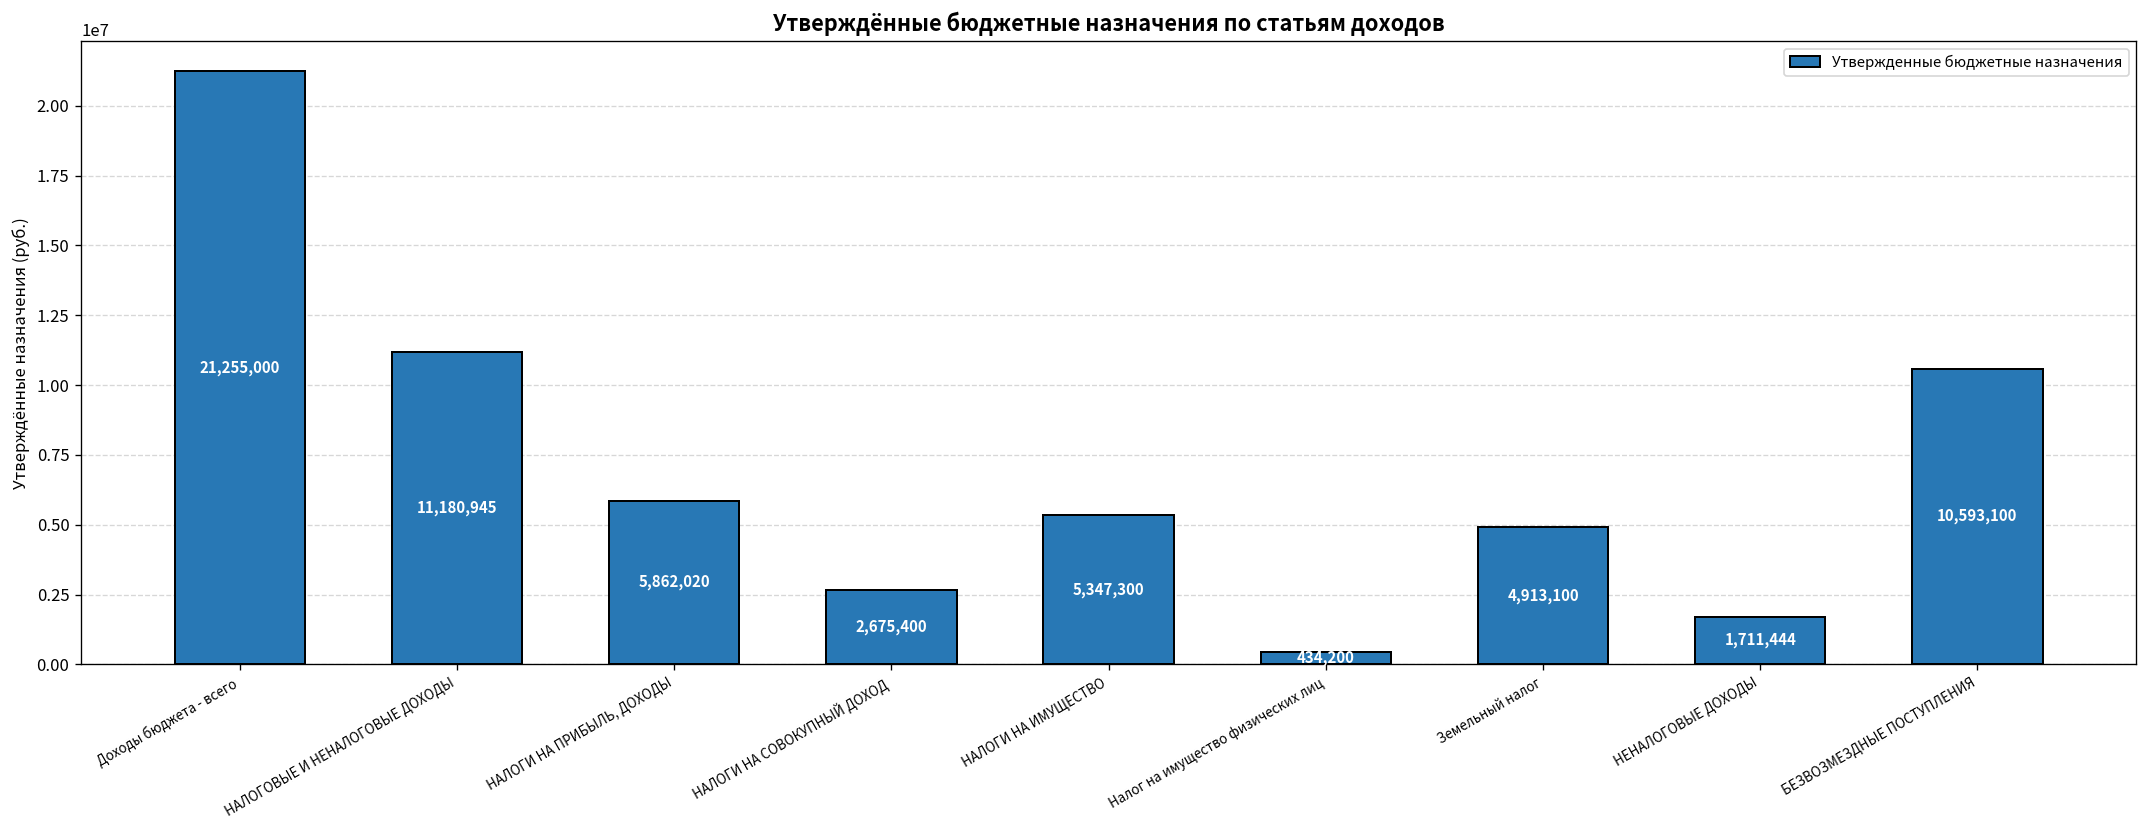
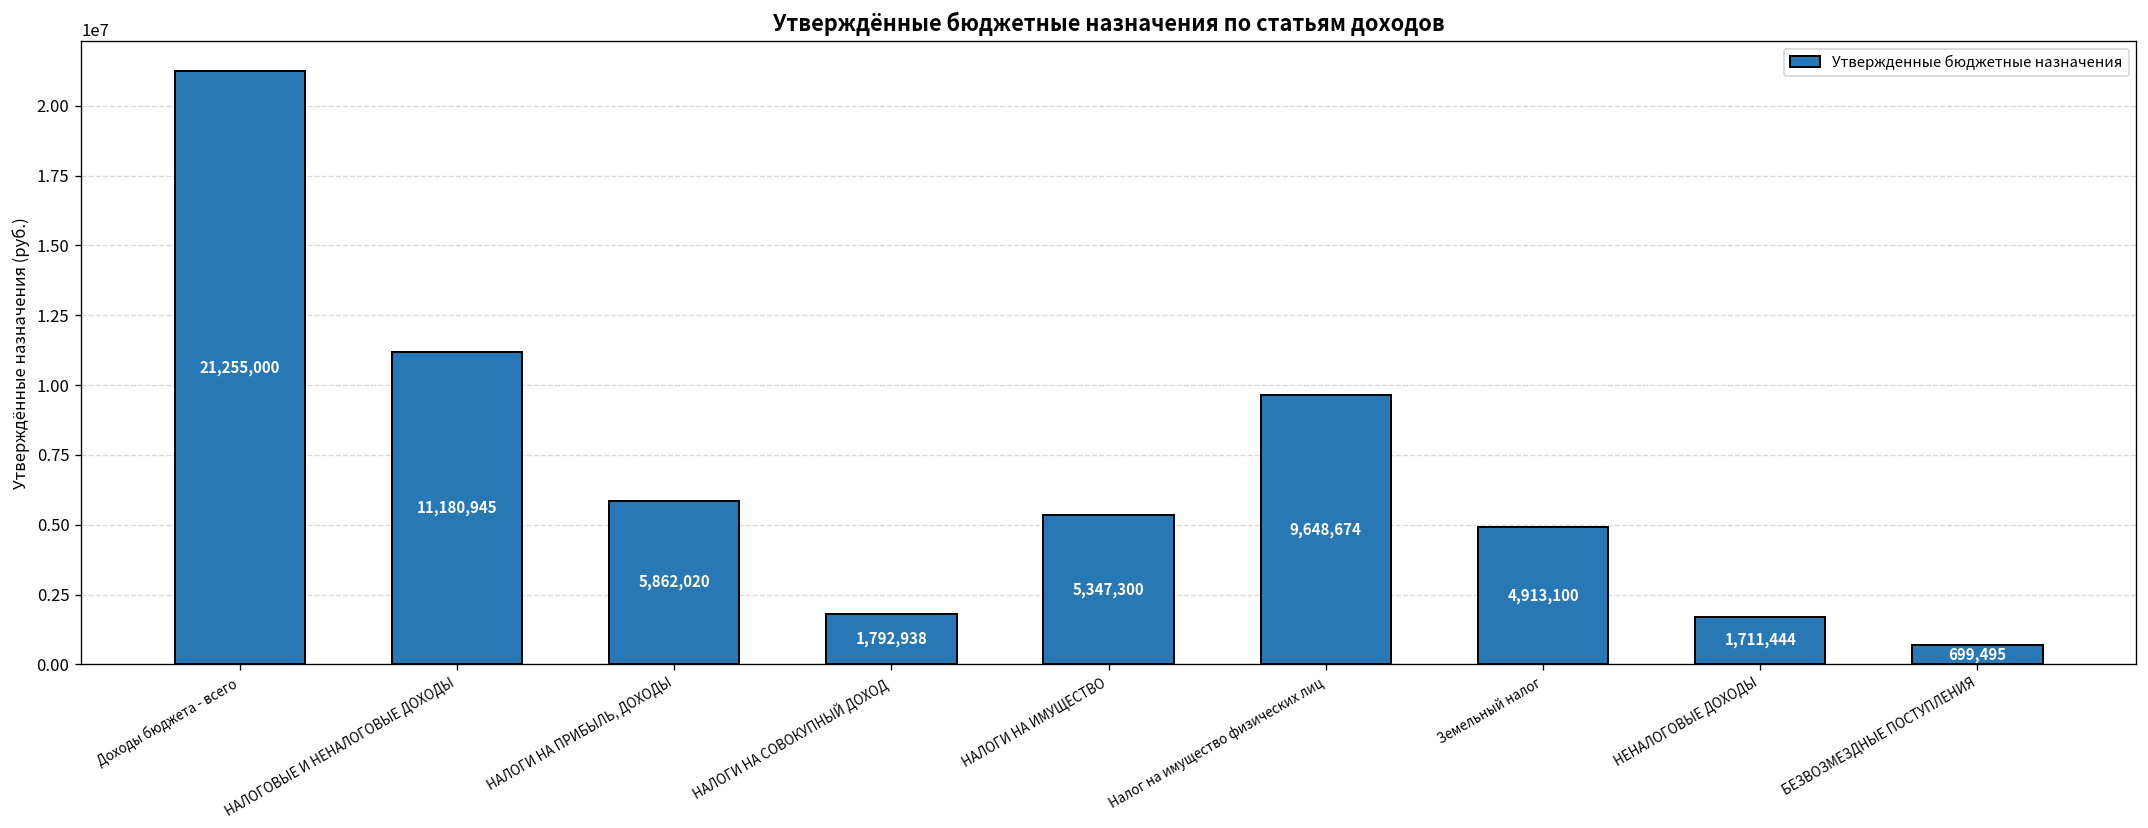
НАЛОГИ НА СОВОКУПНЫЙ ДОХОД: 2,675,400 -> 1,792,938
Налог на имущество физических лиц: 434,200 -> 9,648,674
БЕЗВОЗМЕЗДНЫЕ ПОСТУПЛЕНИЯ: 10,593,100 -> 699,495
